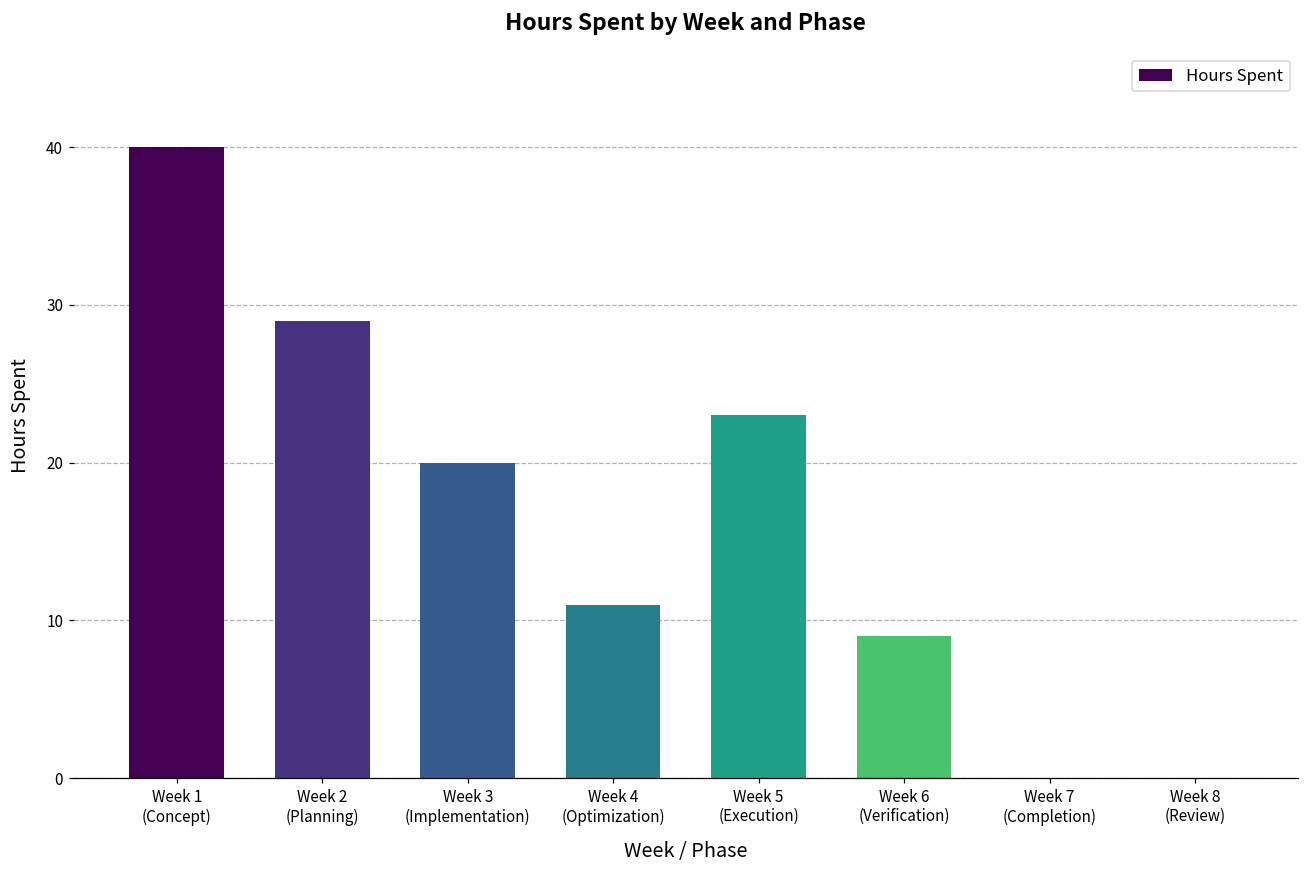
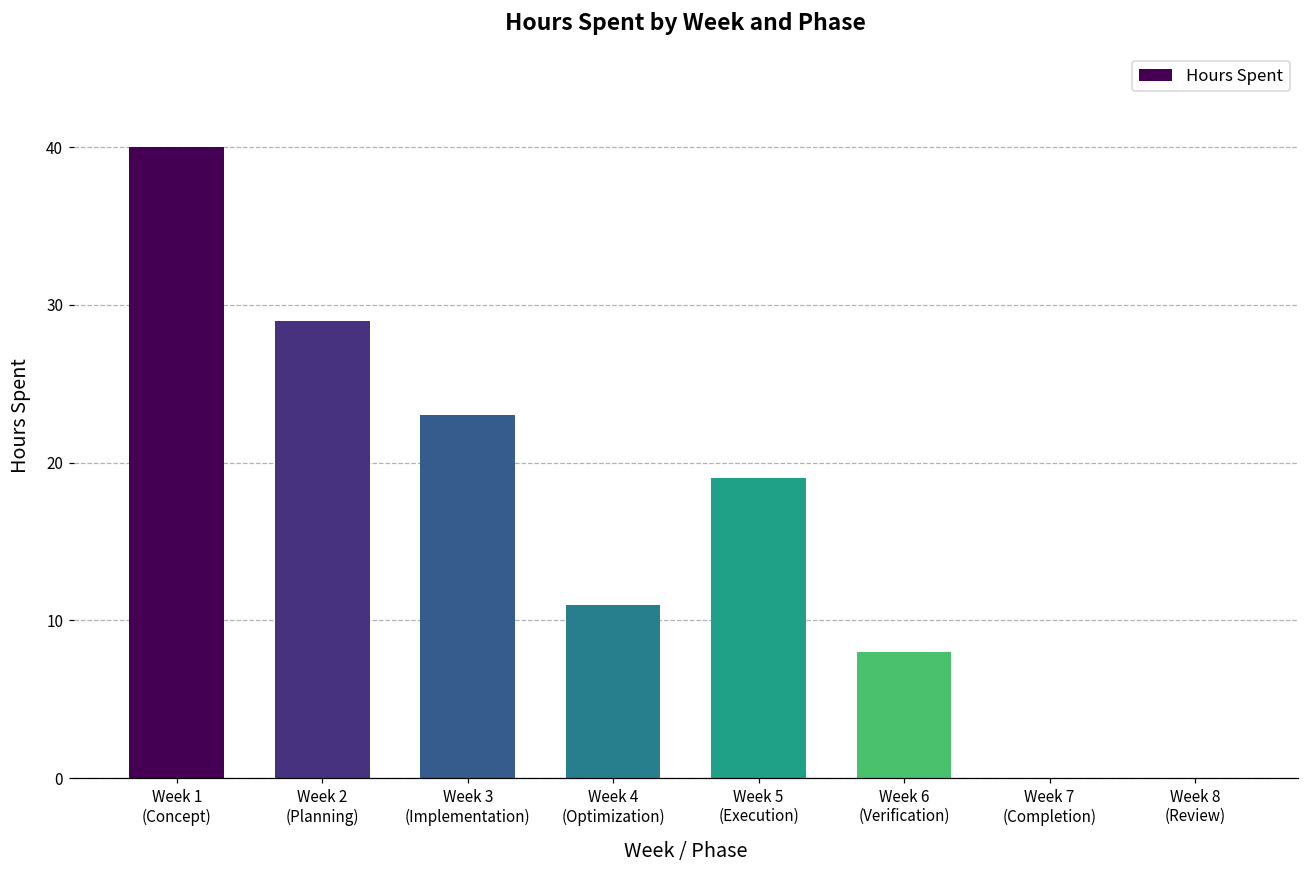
Week 3 (Implementation): 20 -> 23
Week 5 (Execution): 23 -> 19
Week 6 (Verification): 9 -> 8
